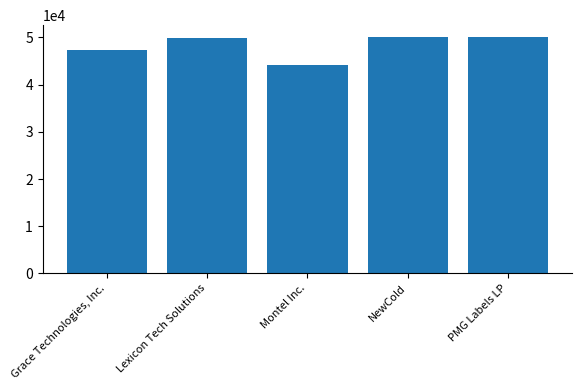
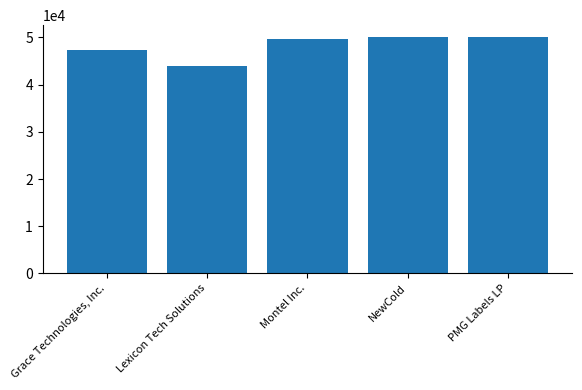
Lexicon Tech Solutions: 50000 -> 44000
Montel Inc.: 44000 -> 50000
